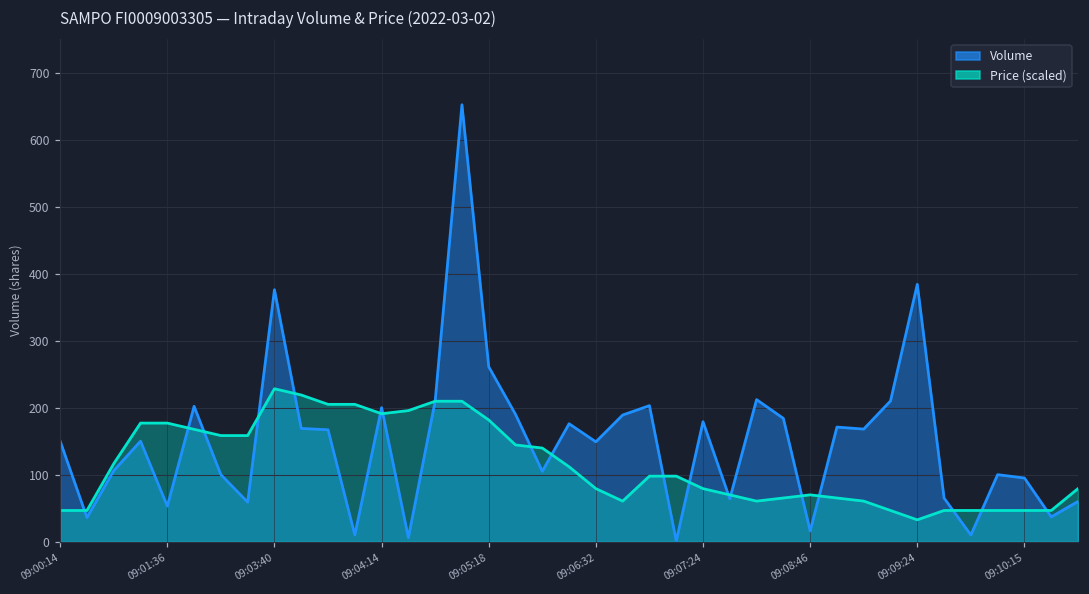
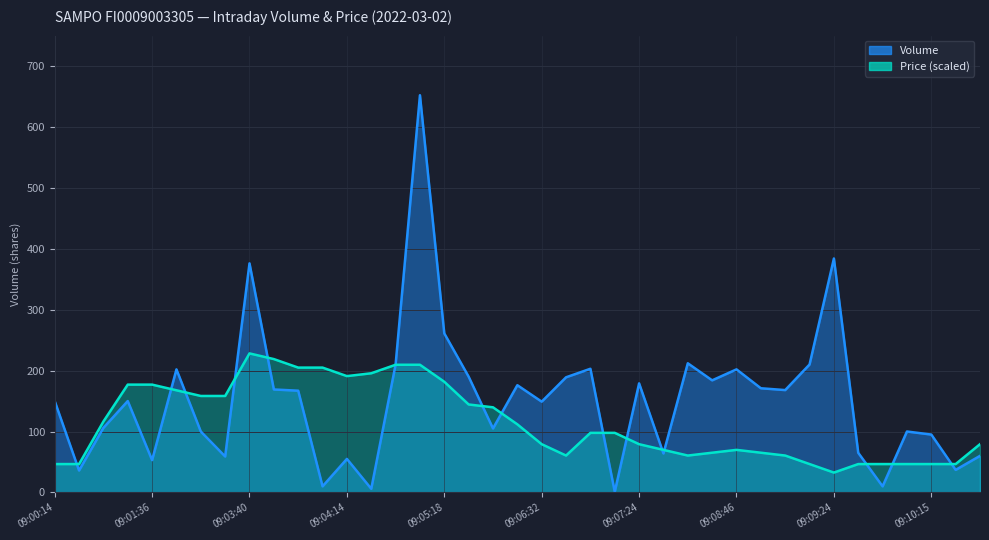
Volume, 09:04:14: 200 -> 60
Volume, 09:08:46: 20 -> 200
